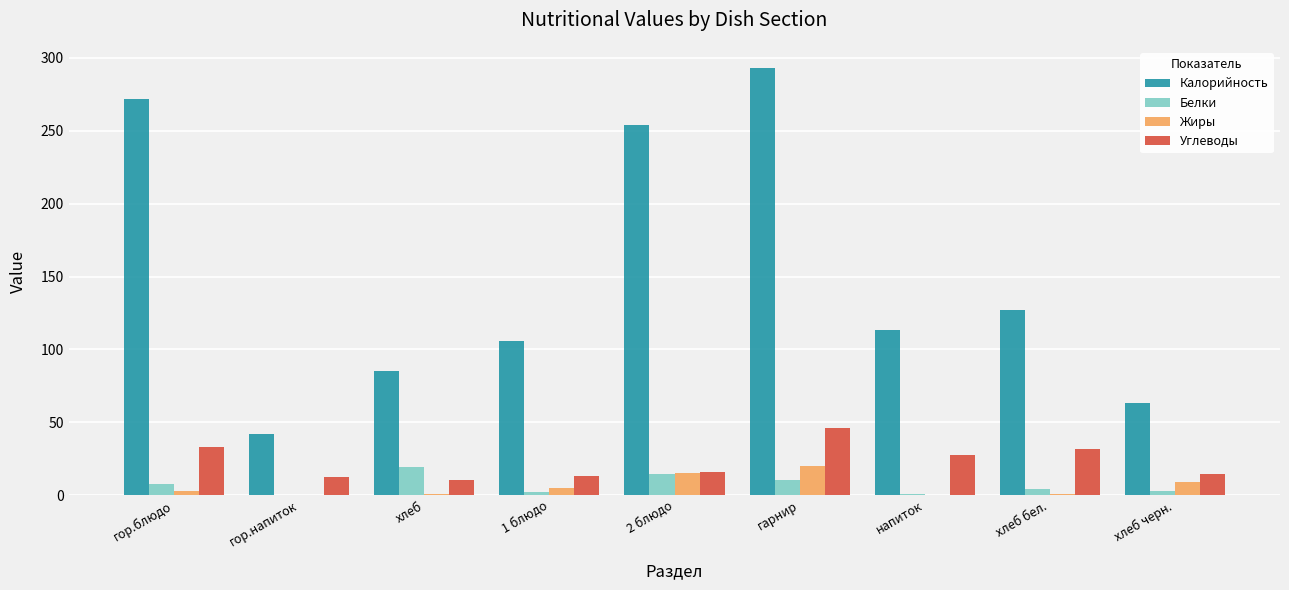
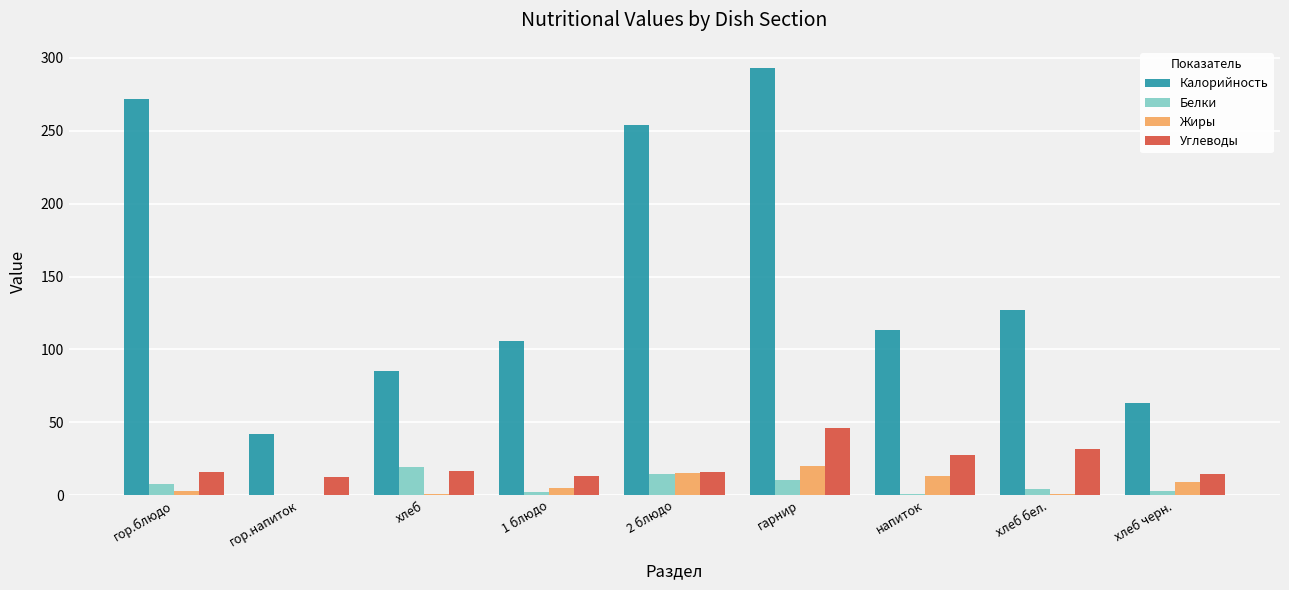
Углеводы, гор.блюдо: 33 -> 16
Углеводы, хлеб: 11 -> 17
Жиры, напиток: 0 -> 13
